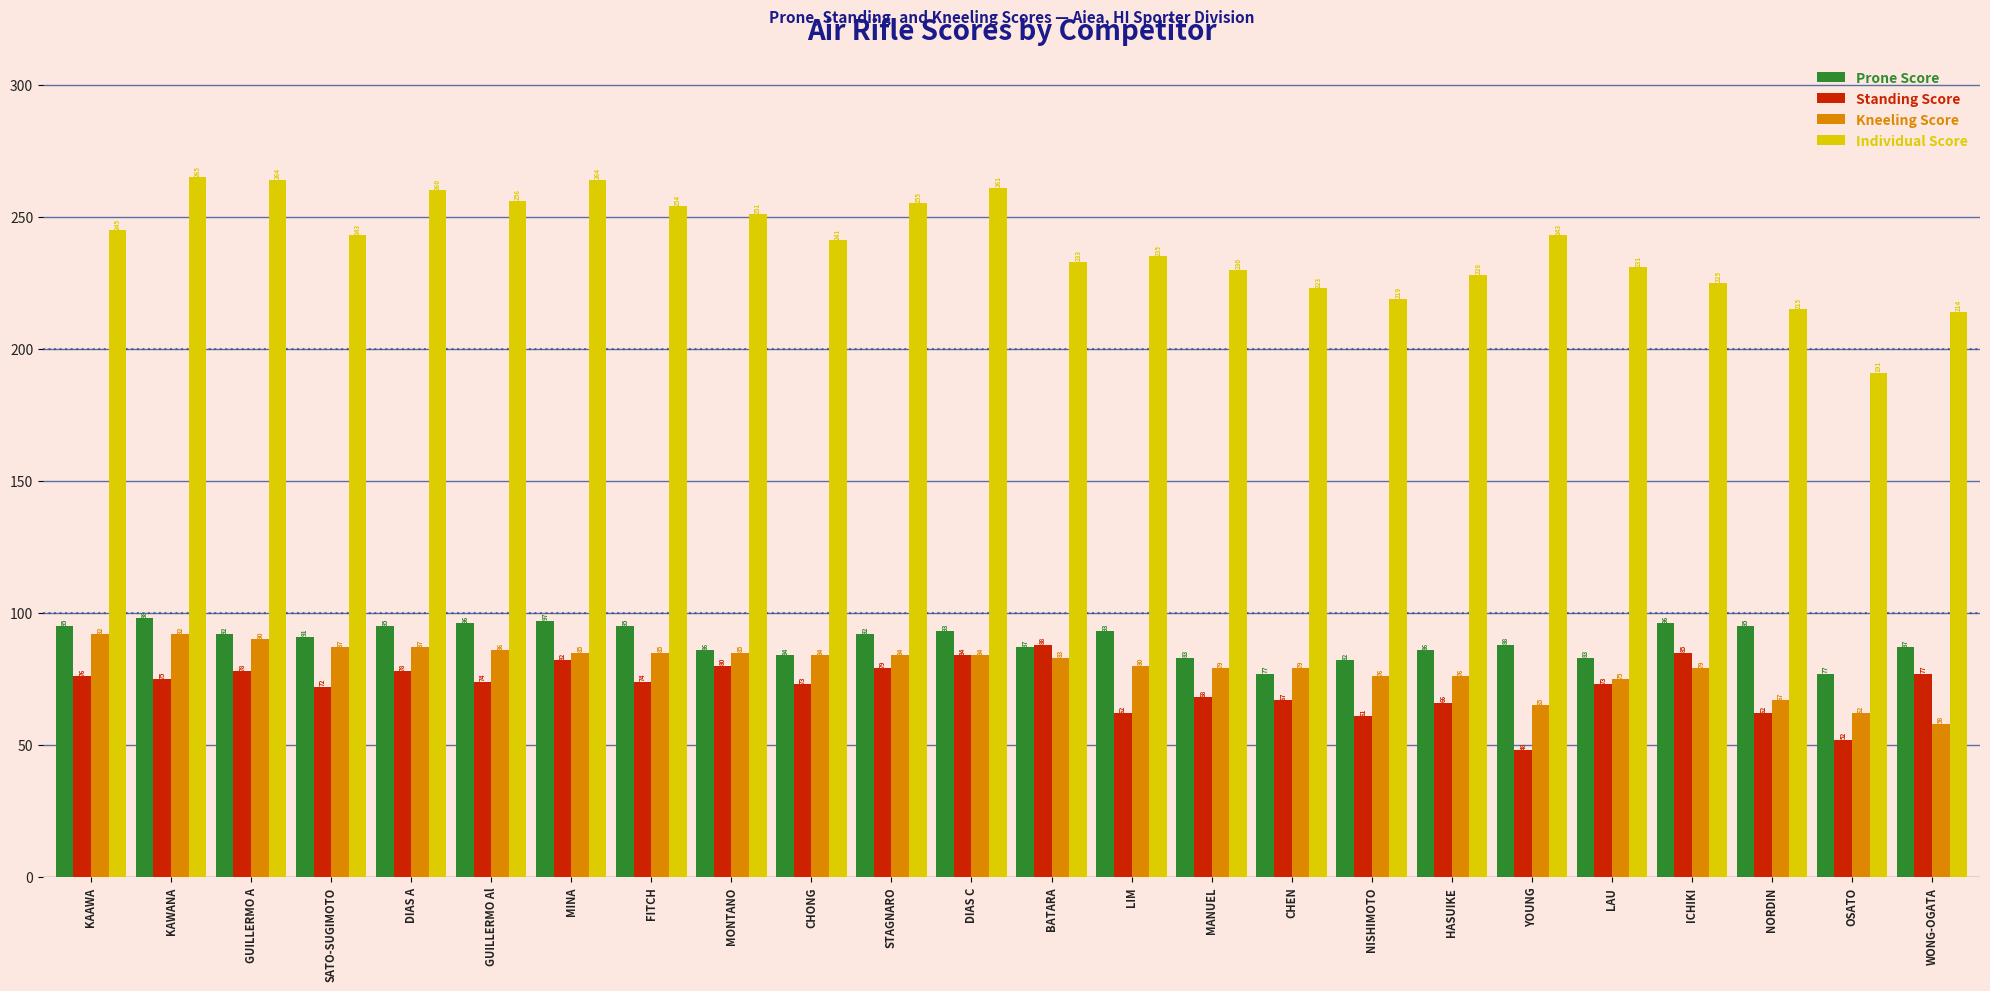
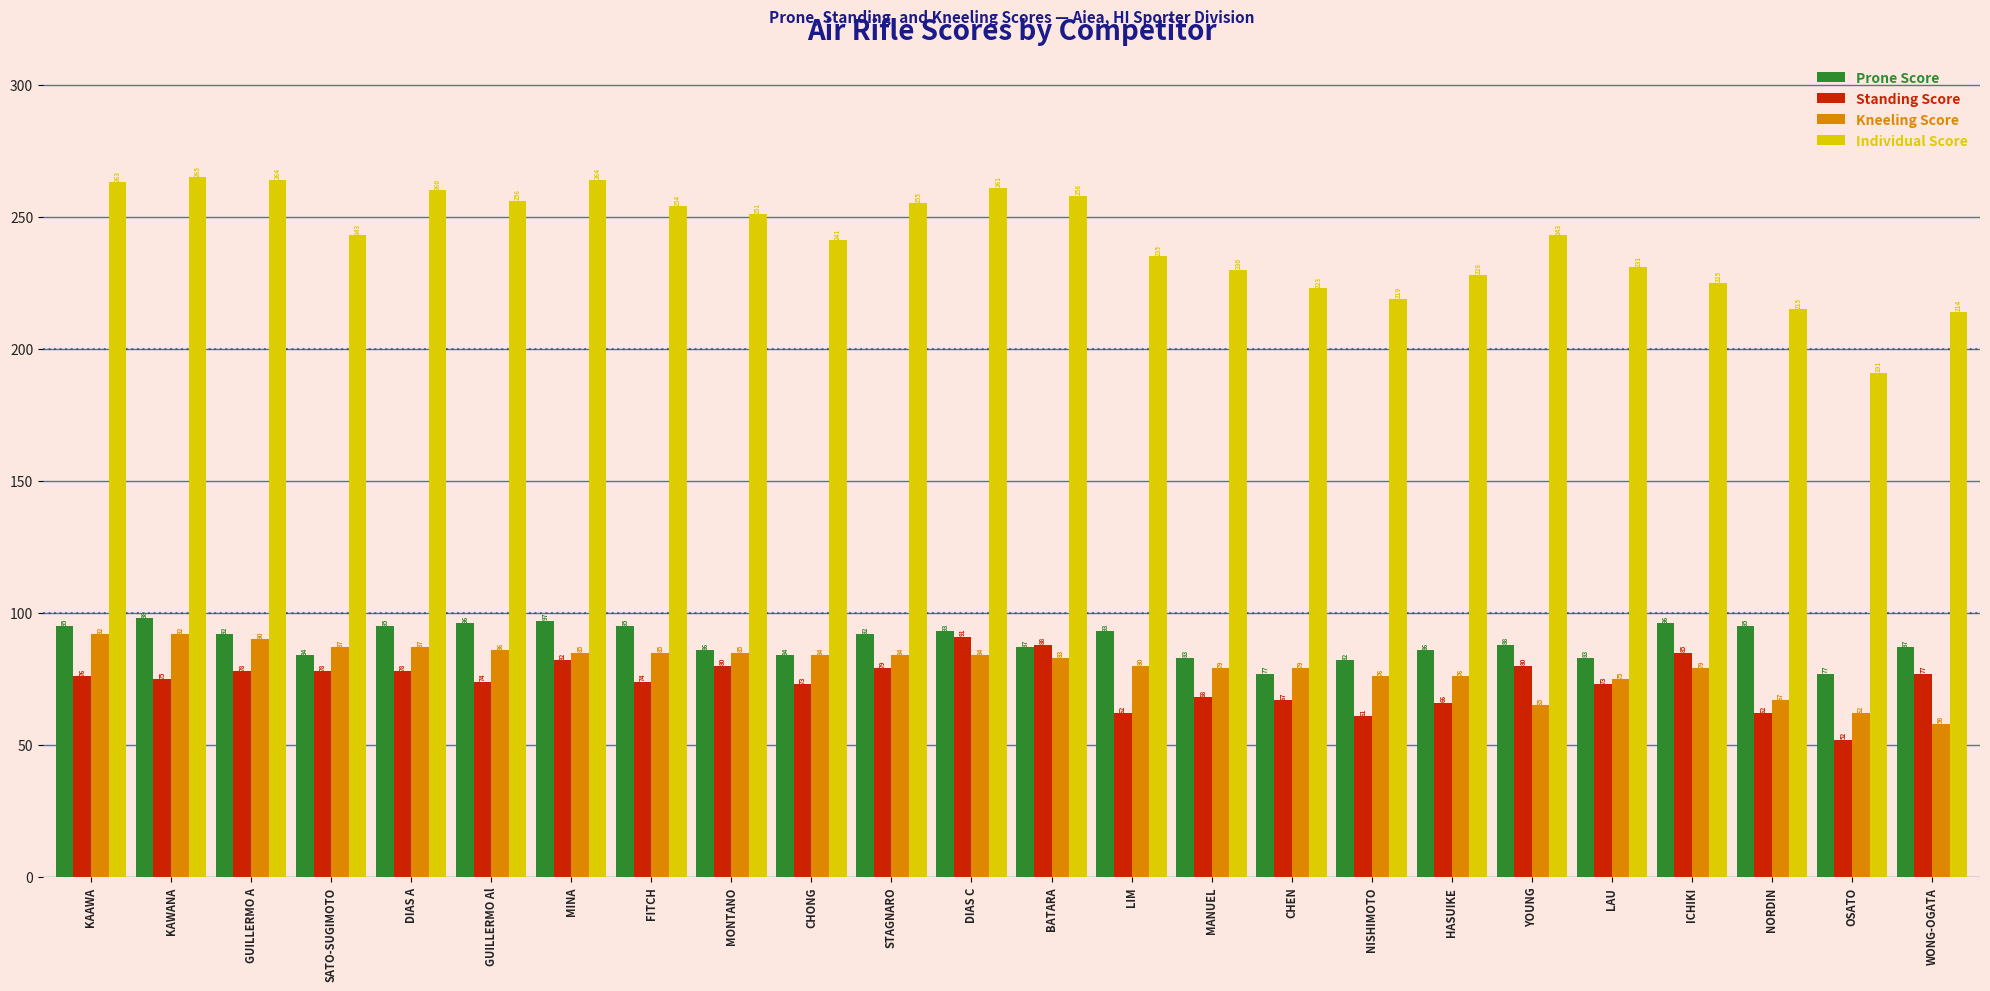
Individual Score, KAAWA: 245 -> 263
Prone Score, SATO-SUGIMOTO: 91 -> 84
Standing Score, SATO-SUGIMOTO: 72 -> 78
Standing Score, DIAS C: 84 -> 91
Individual Score, BATARA: 233 -> 258
Standing Score, YOUNG: 48 -> 80
